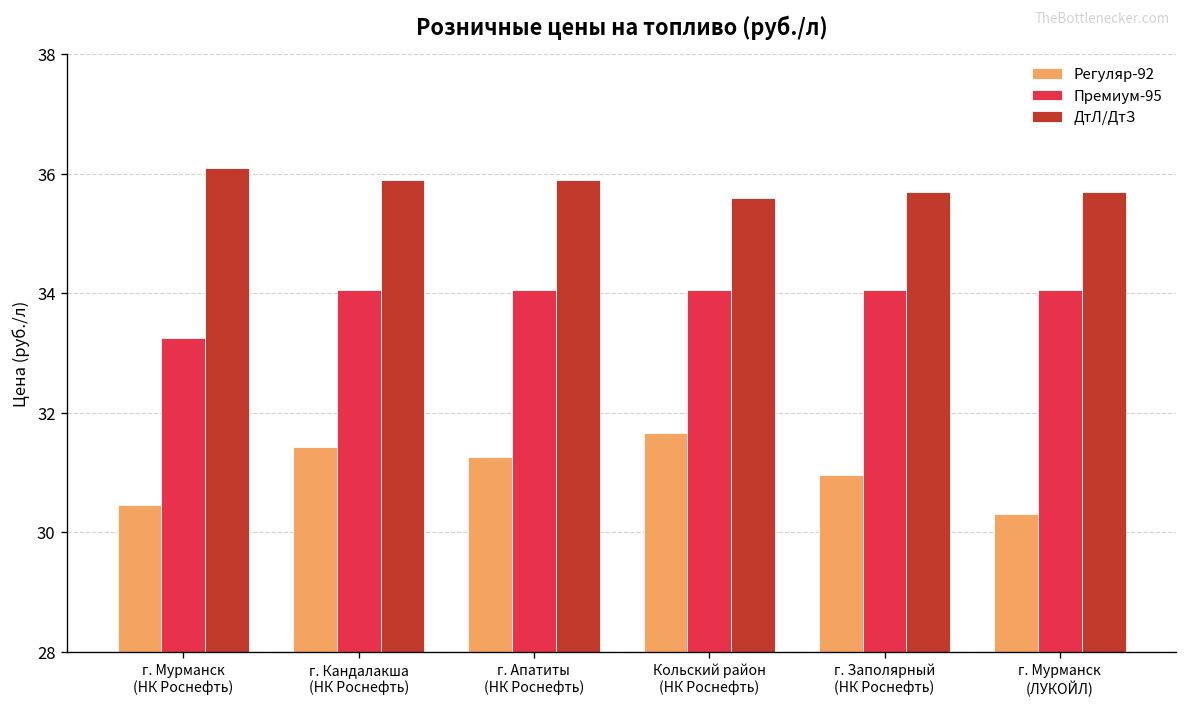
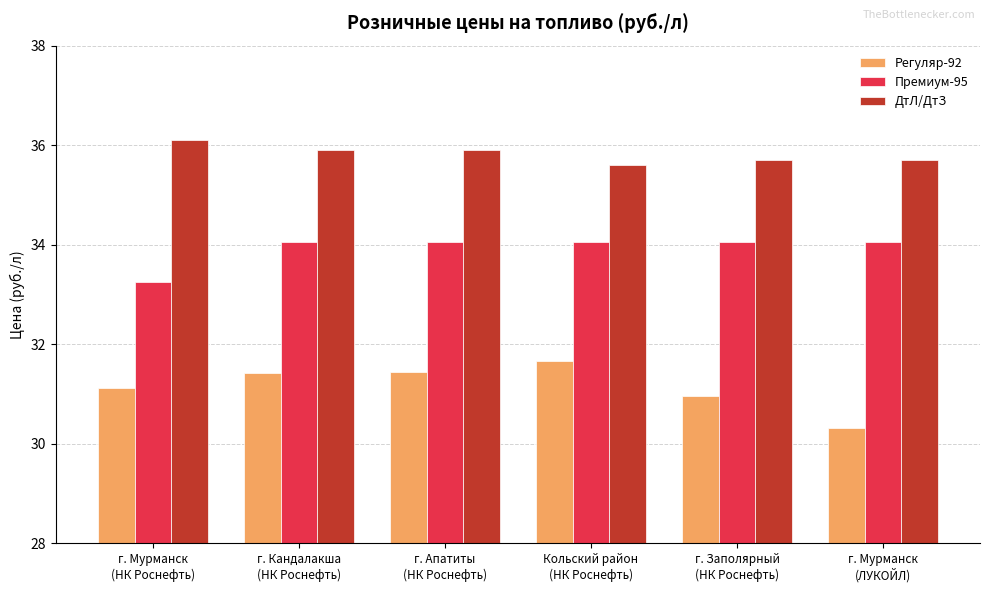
Регуляр-92, г. Мурманск (НК Роснефть): 30.5 -> 31.1
Регуляр-92, г. Апатиты (НК Роснефть): 31.3 -> 31.4
